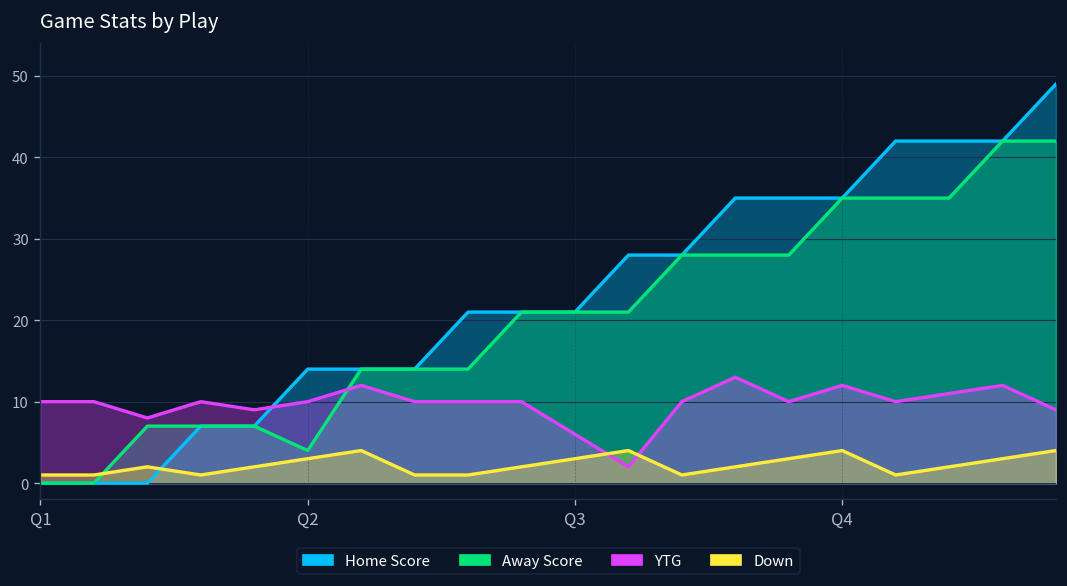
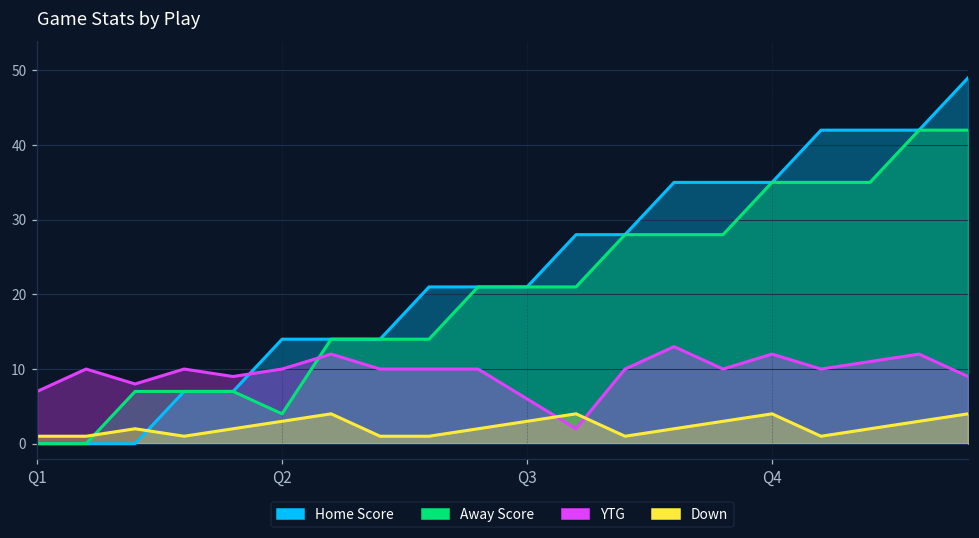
YTG, Q1: 10 -> 7
